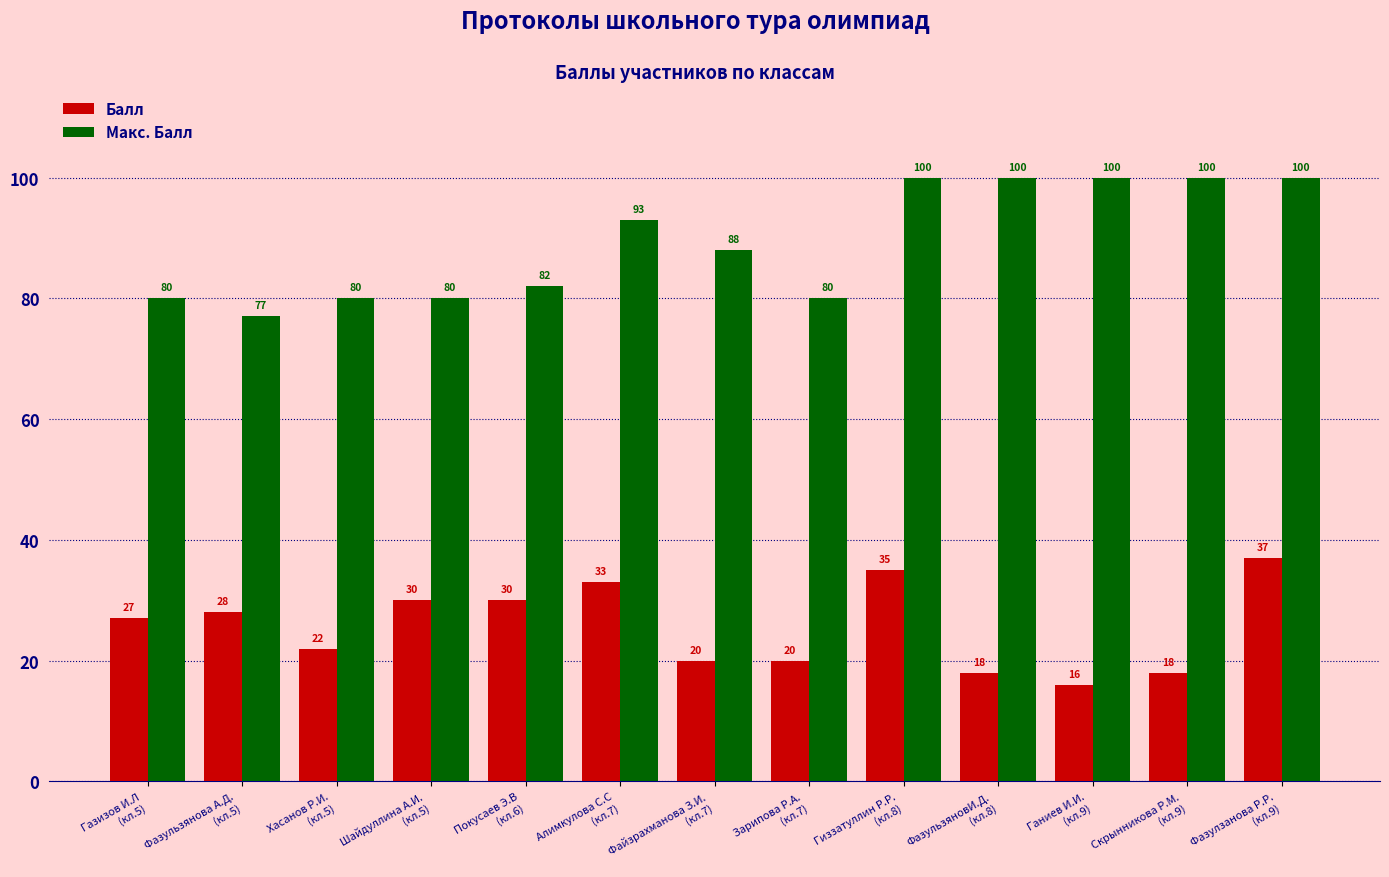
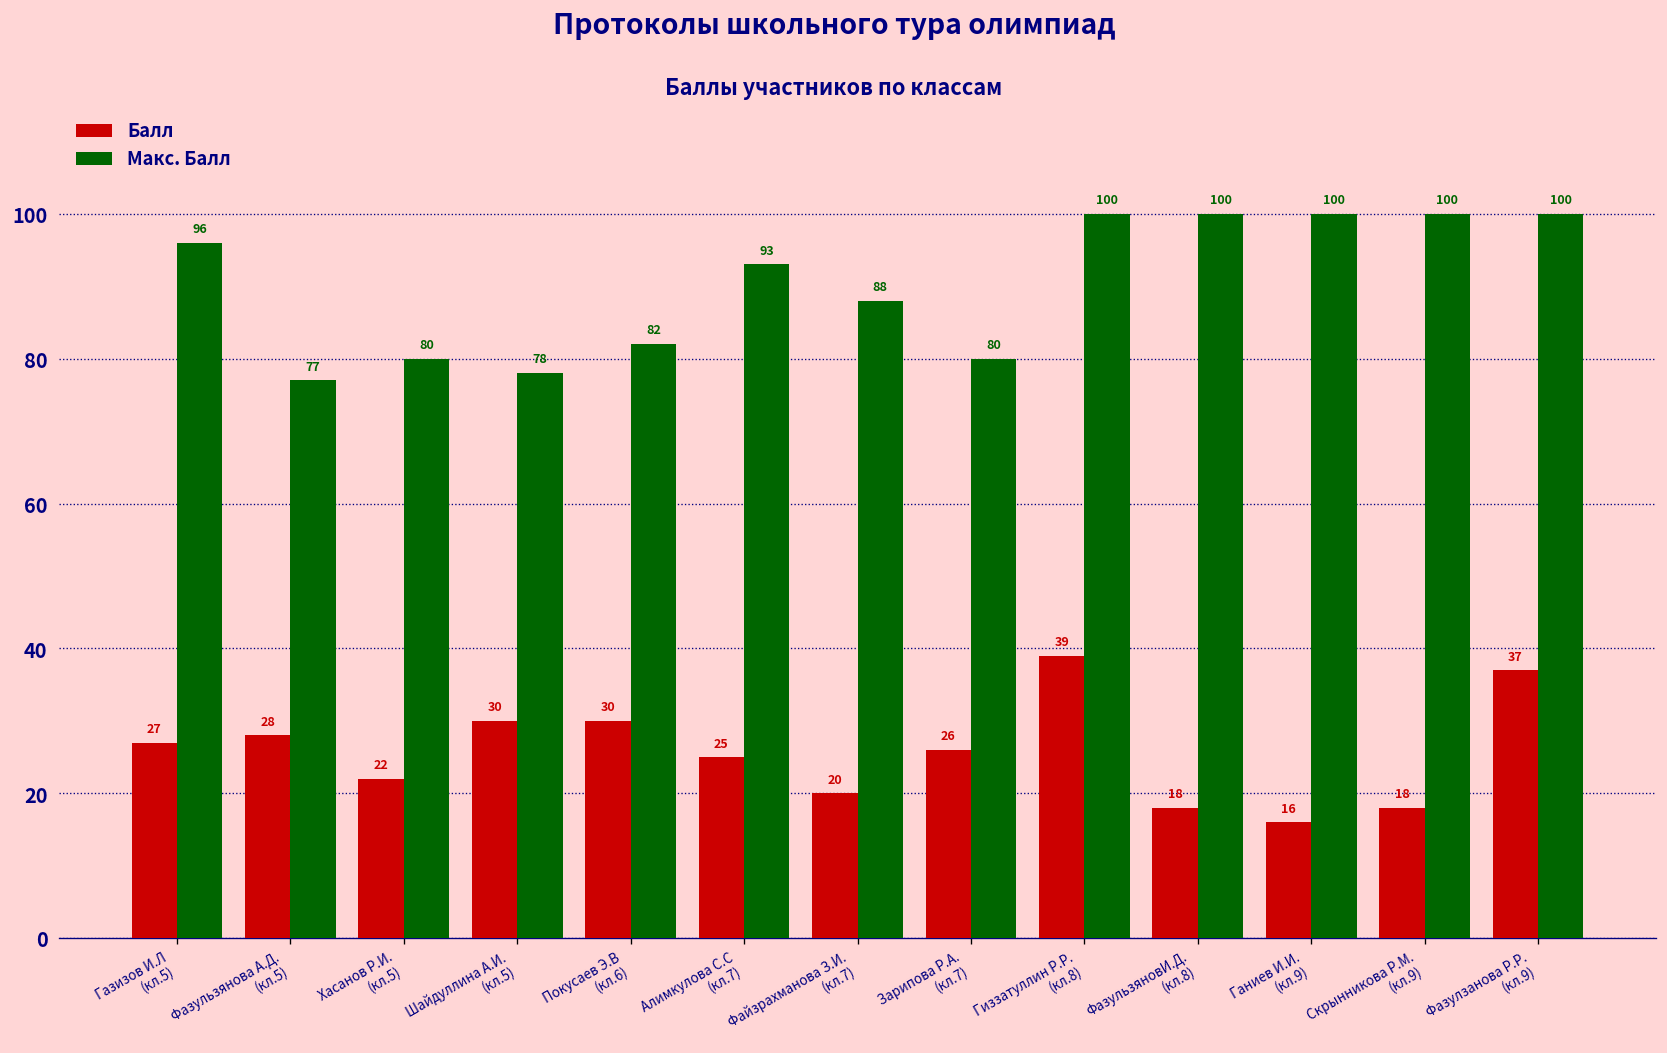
Макс. Балл, Газизов И.Л (кл.5): 80 -> 96
Макс. Балл, Шайдуллина А.И. (кл.5): 80 -> 78
Балл, Алимкулова С.С (кл.7): 33 -> 25
Балл, Зарипова Р.А. (кл.7): 20 -> 26
Балл, Гиззатуллин Р.Р. (кл.8): 35 -> 39
